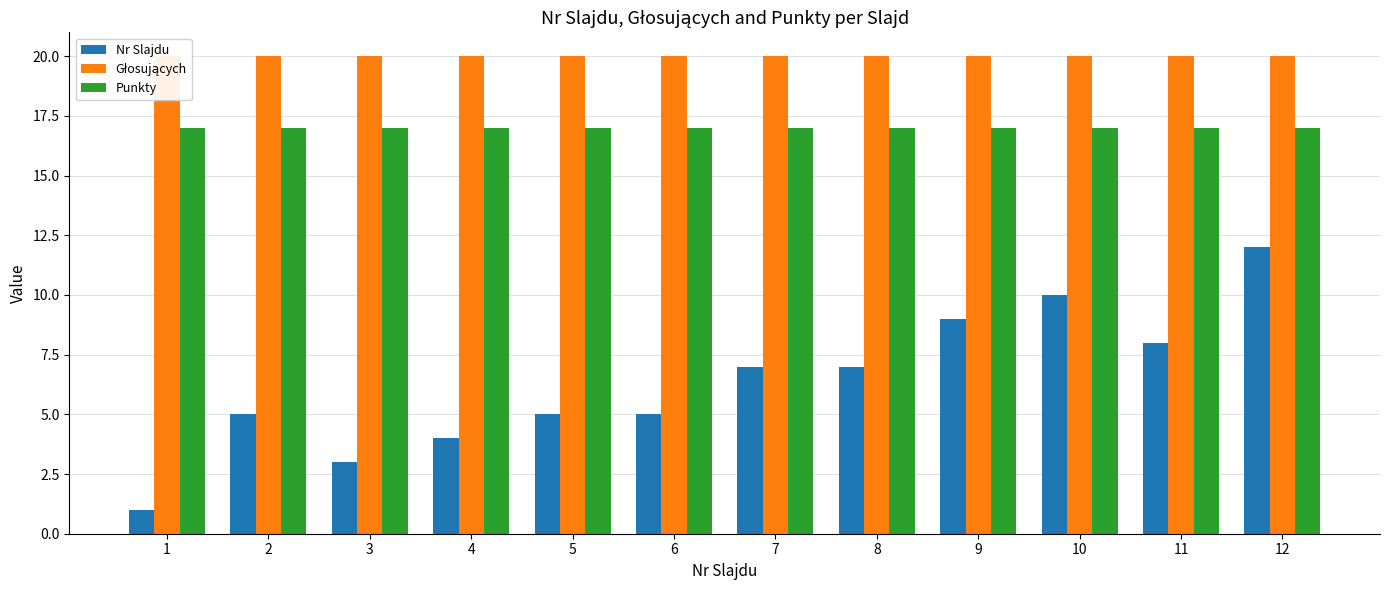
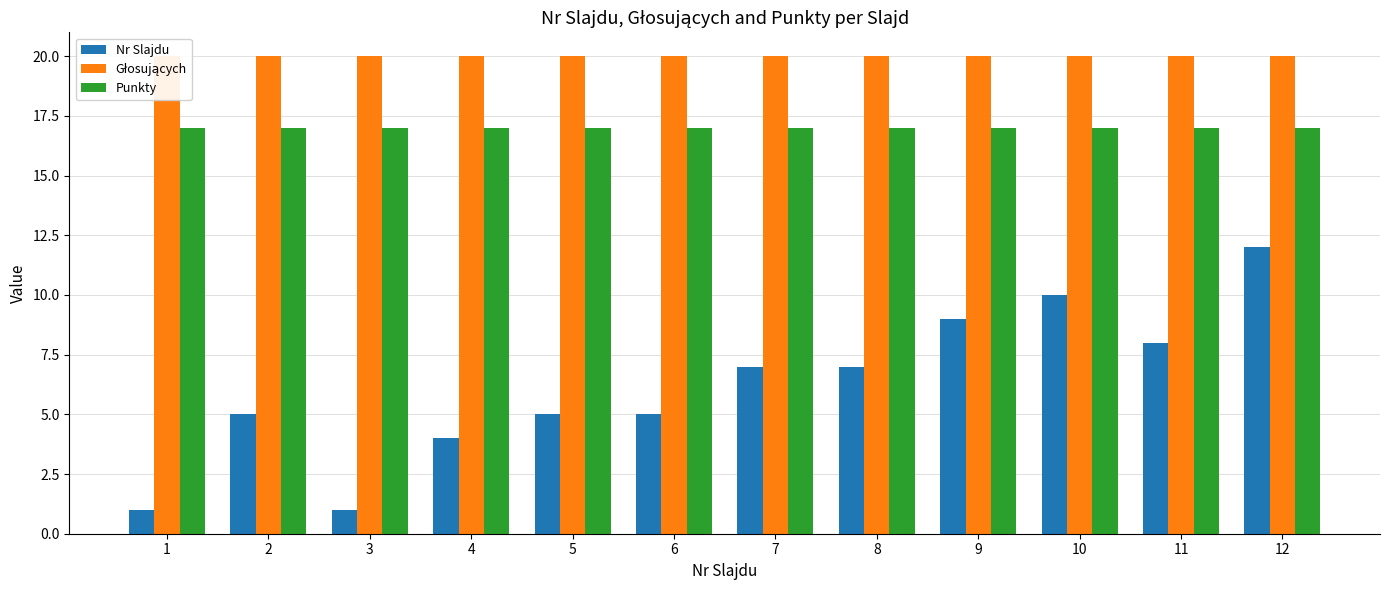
Nr Slajdu, 3: 3 -> 1
